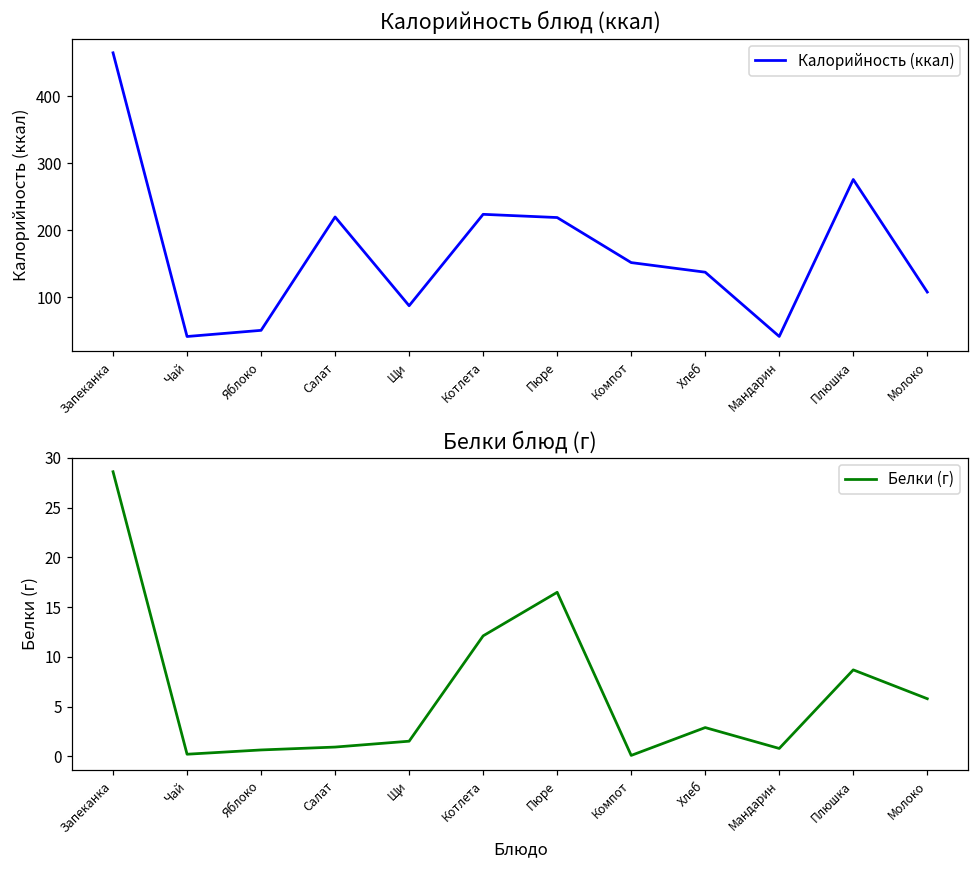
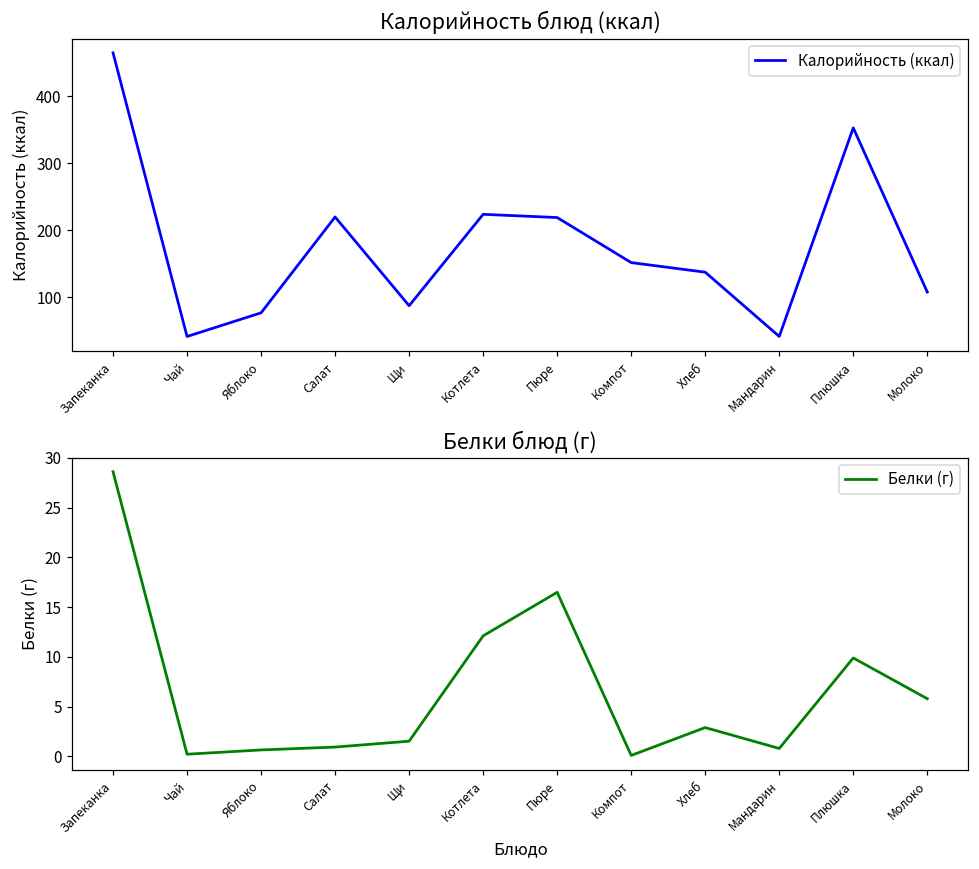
Калорийность блюд (ккал), Яблоко: 50 -> 80
Калорийность блюд (ккал), Плюшка: 280 -> 350
Белки блюд (г), Плюшка: 9 -> 10
